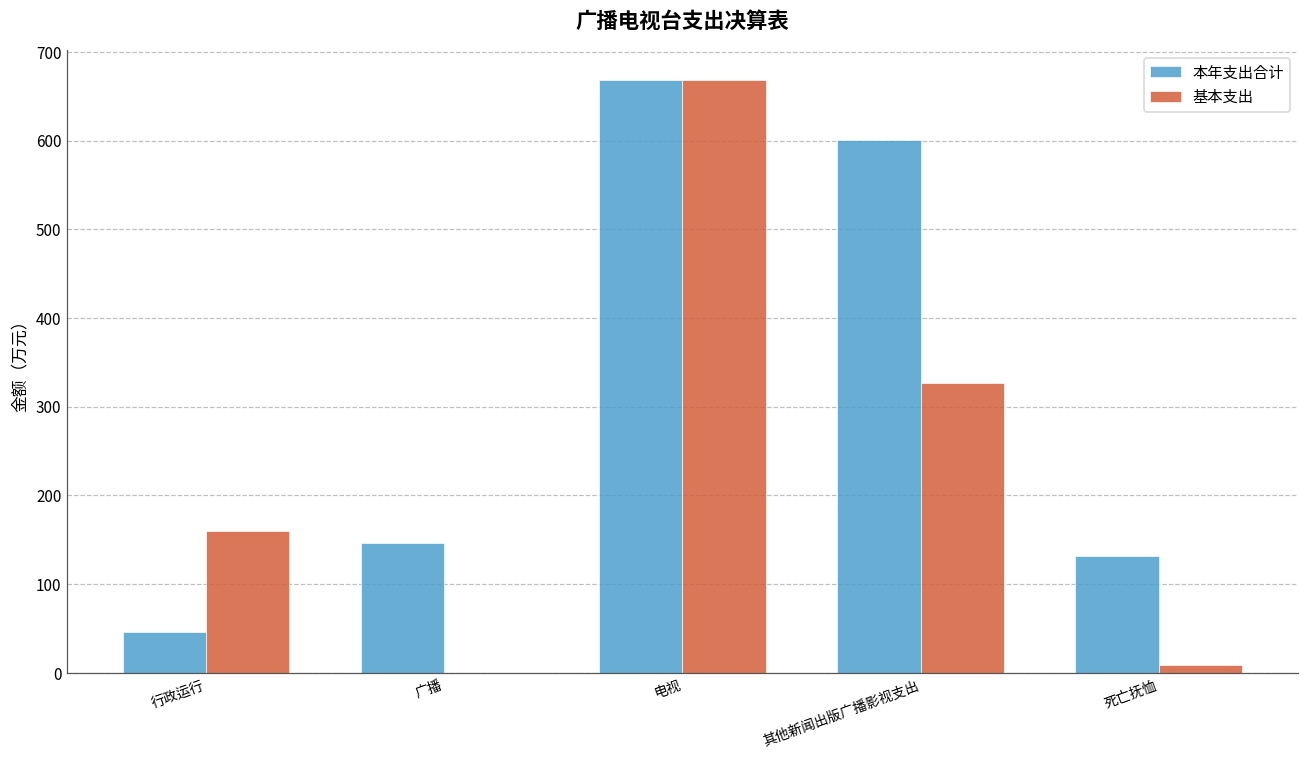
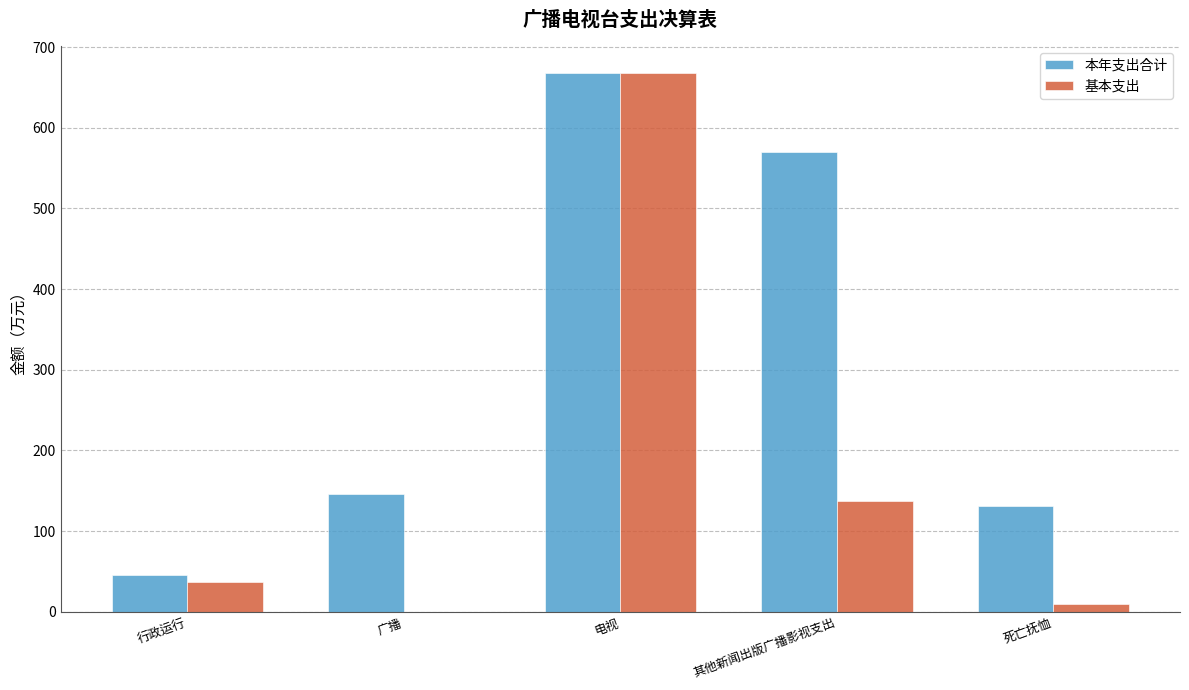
基本支出, 行政运行: 160 -> 40
本年支出合计, 其他新闻出版广播影视支出: 600 -> 570
基本支出, 其他新闻出版广播影视支出: 330 -> 140
